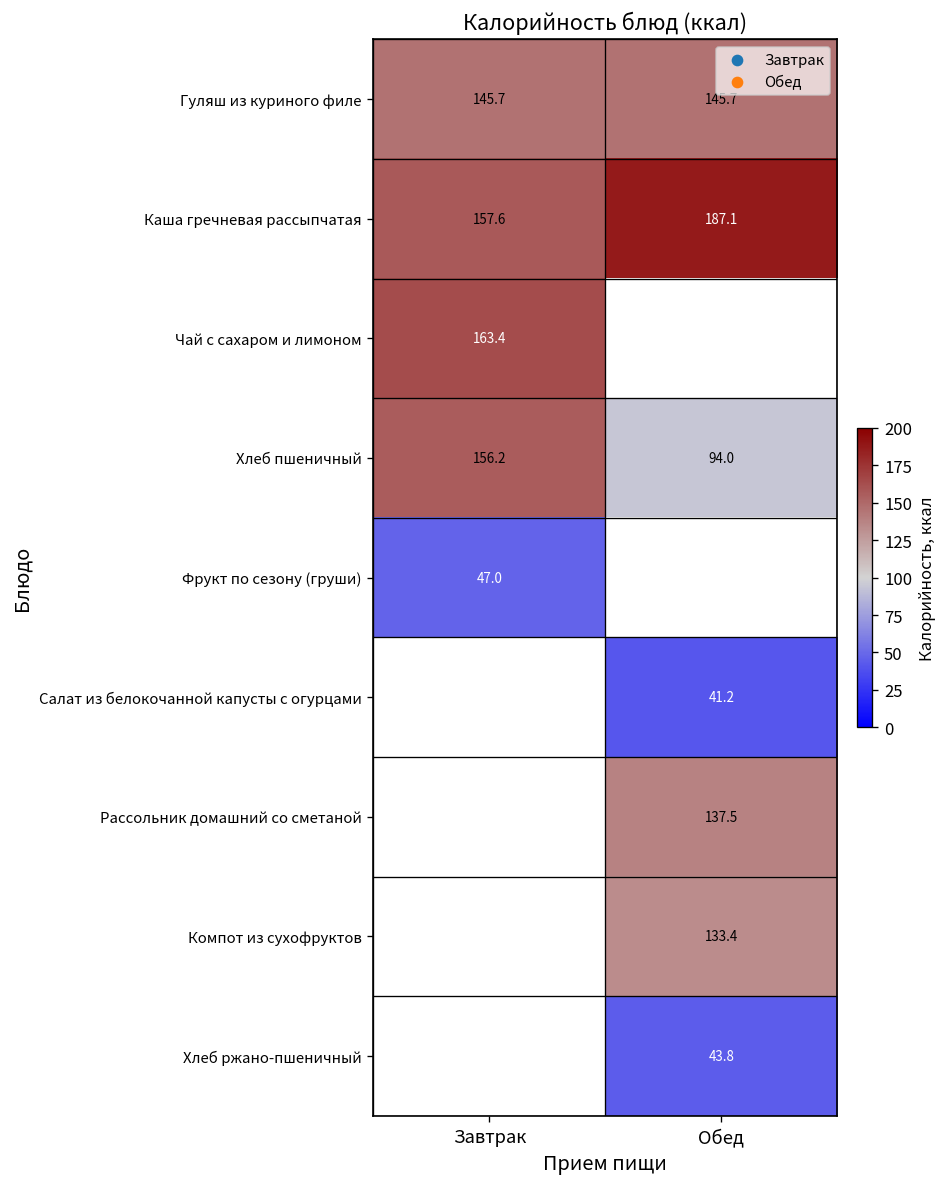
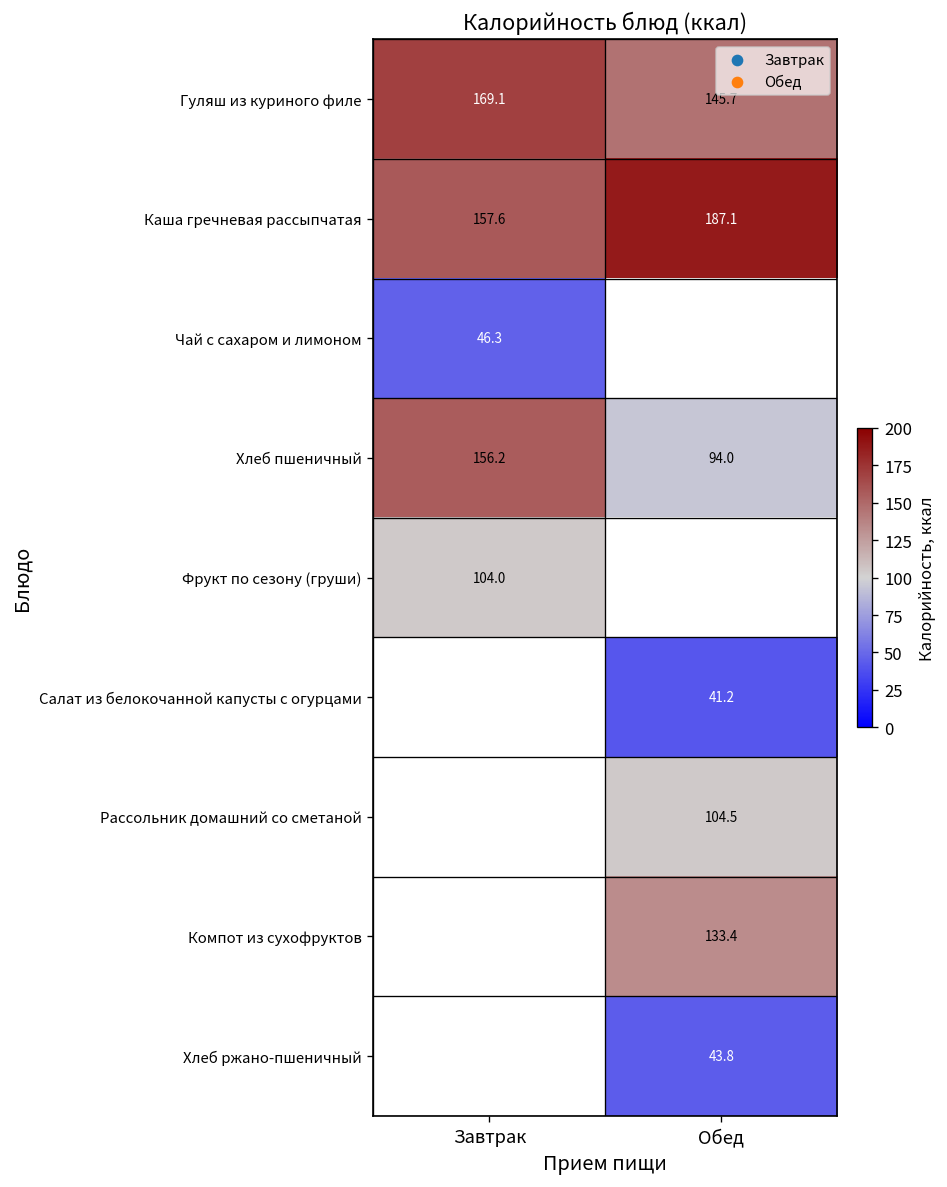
Гуляш из куриного филе, Завтрак: 145.7 -> 169.1
Чай с сахаром и лимоном, Завтрак: 163.4 -> 46.3
Фрукт по сезону (груши), Завтрак: 47.0 -> 104.0
Рассольник домашний со сметаной, Обед: 137.5 -> 104.5
